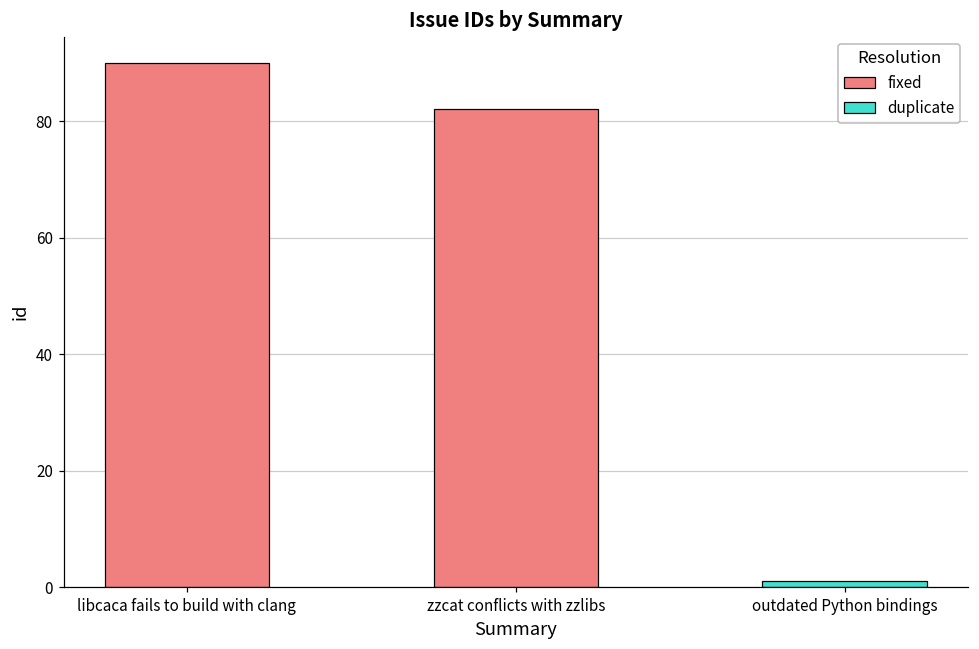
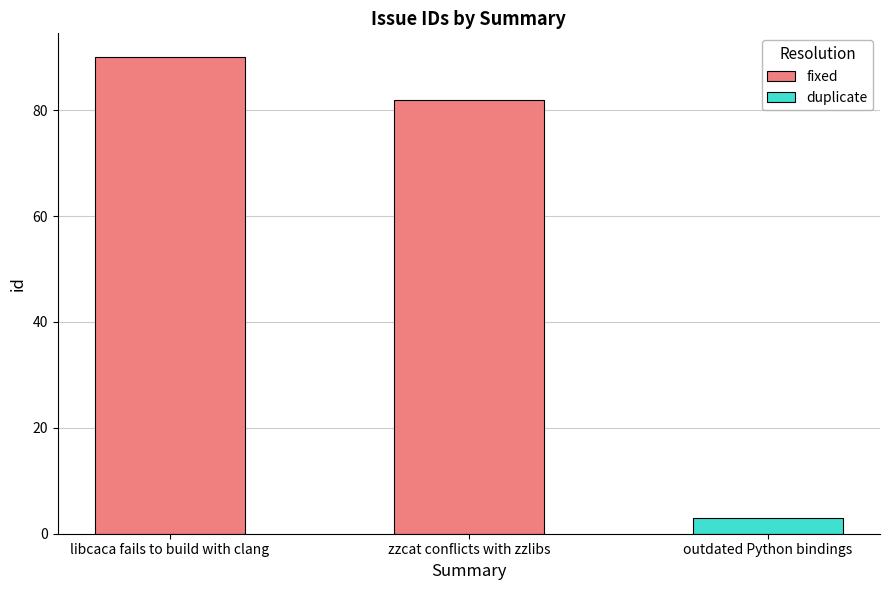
outdated Python bindings: 1 -> 3
